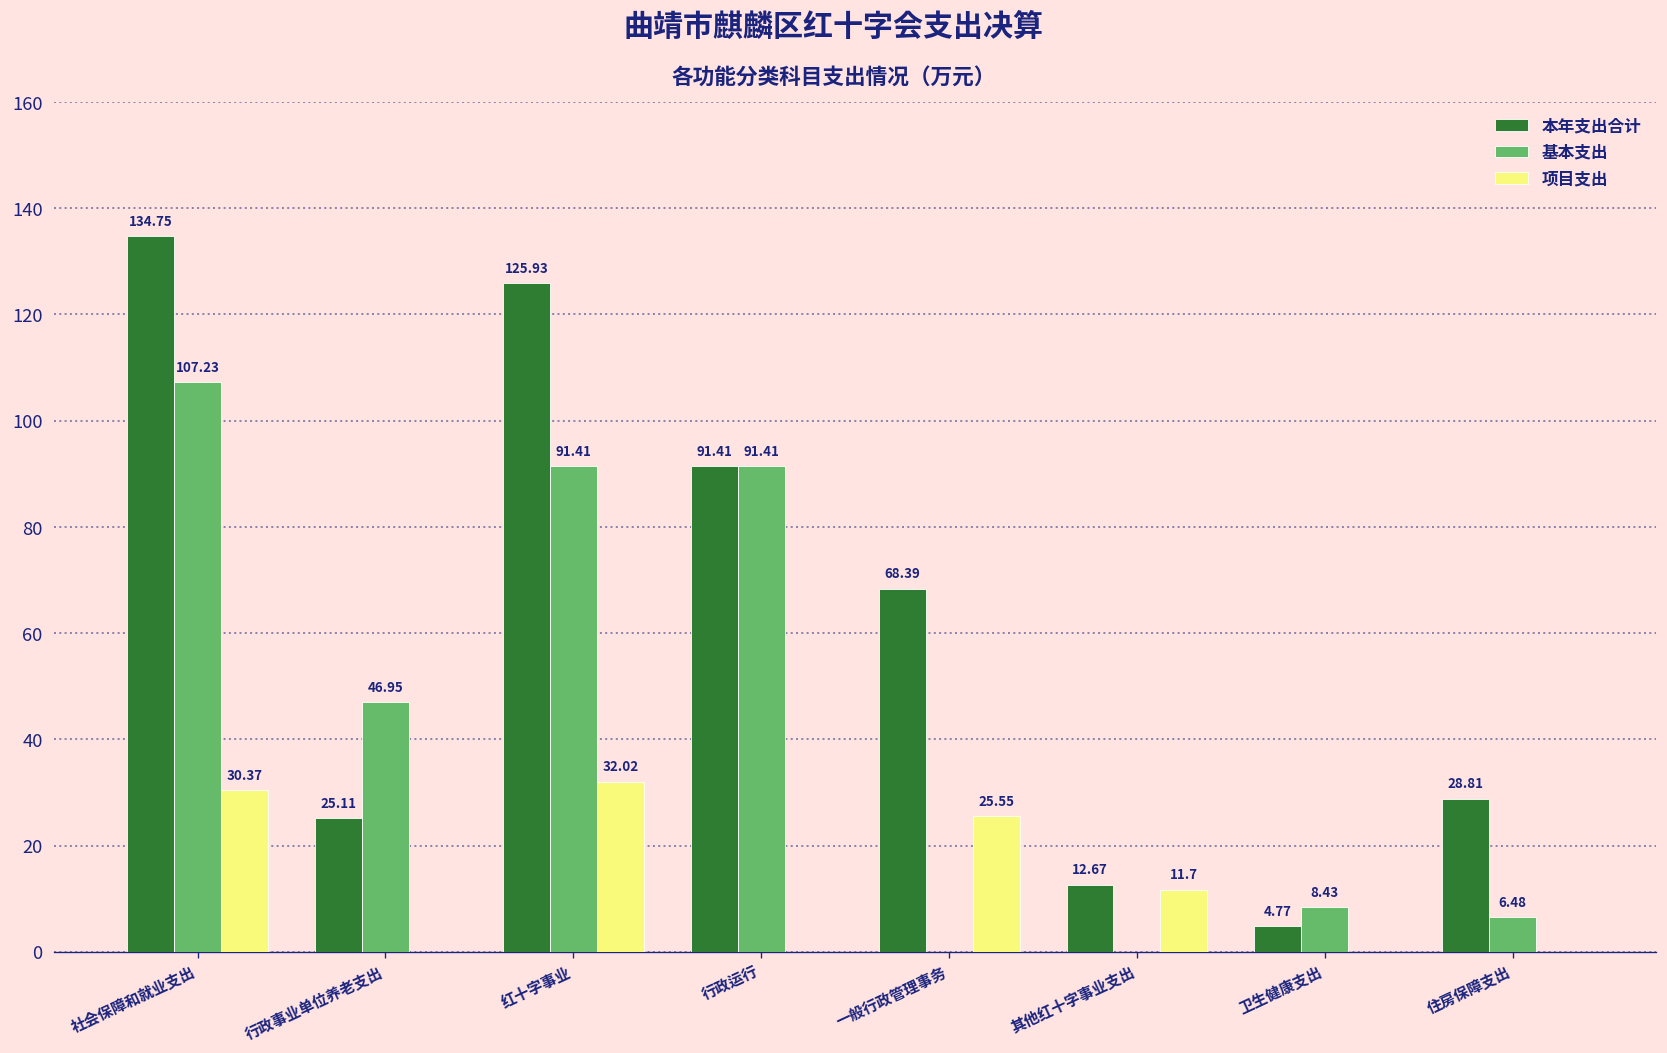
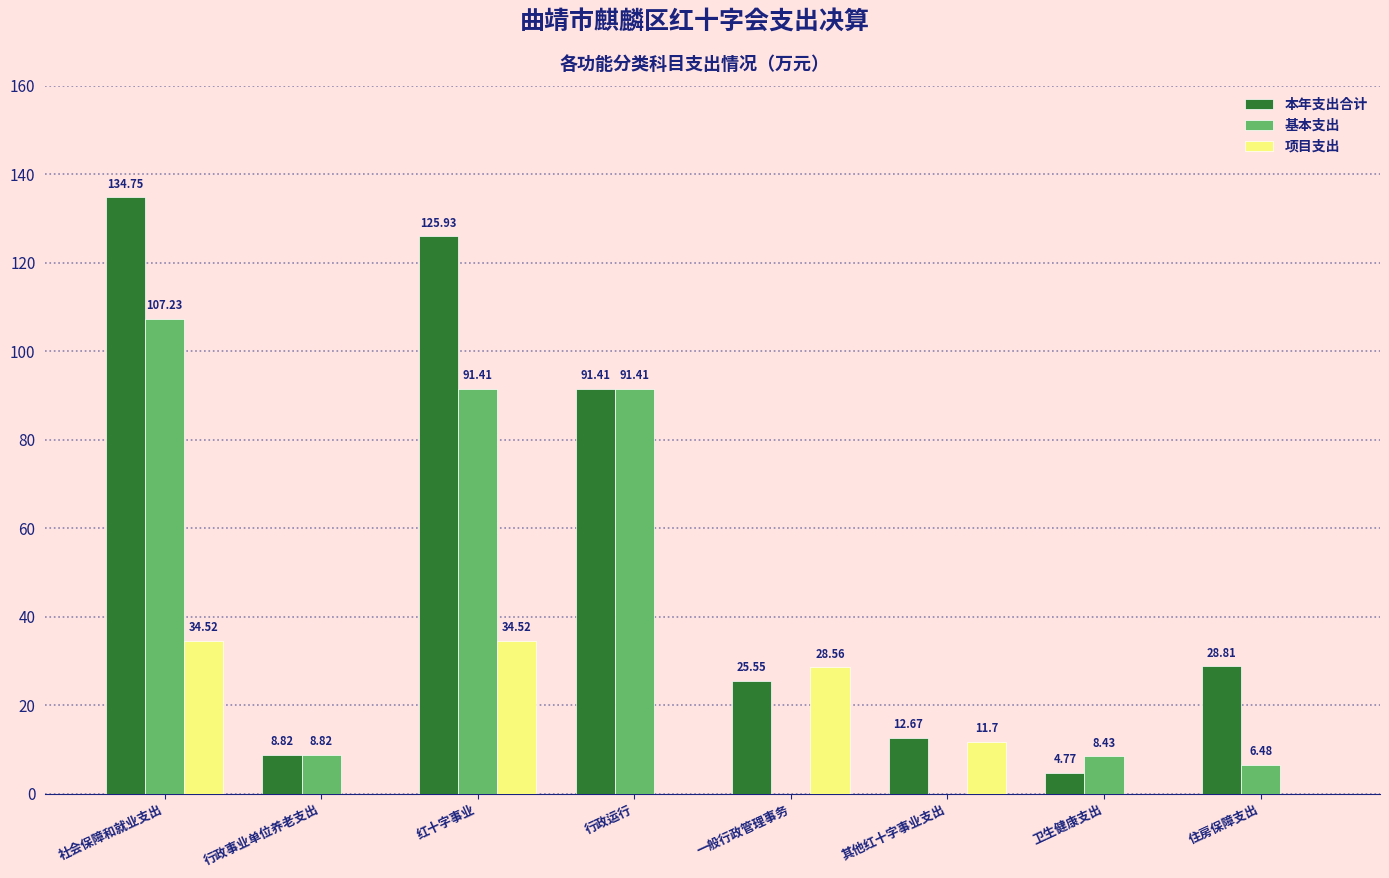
项目支出, 社会保障和就业支出: 30.37 -> 34.52
本年支出合计, 行政事业单位养老支出: 25.11 -> 8.82
基本支出, 行政事业单位养老支出: 46.95 -> 8.82
项目支出, 红十字事业: 32.02 -> 34.52
本年支出合计, 一般行政管理事务: 68.39 -> 25.55
项目支出, 一般行政管理事务: 25.55 -> 28.56
